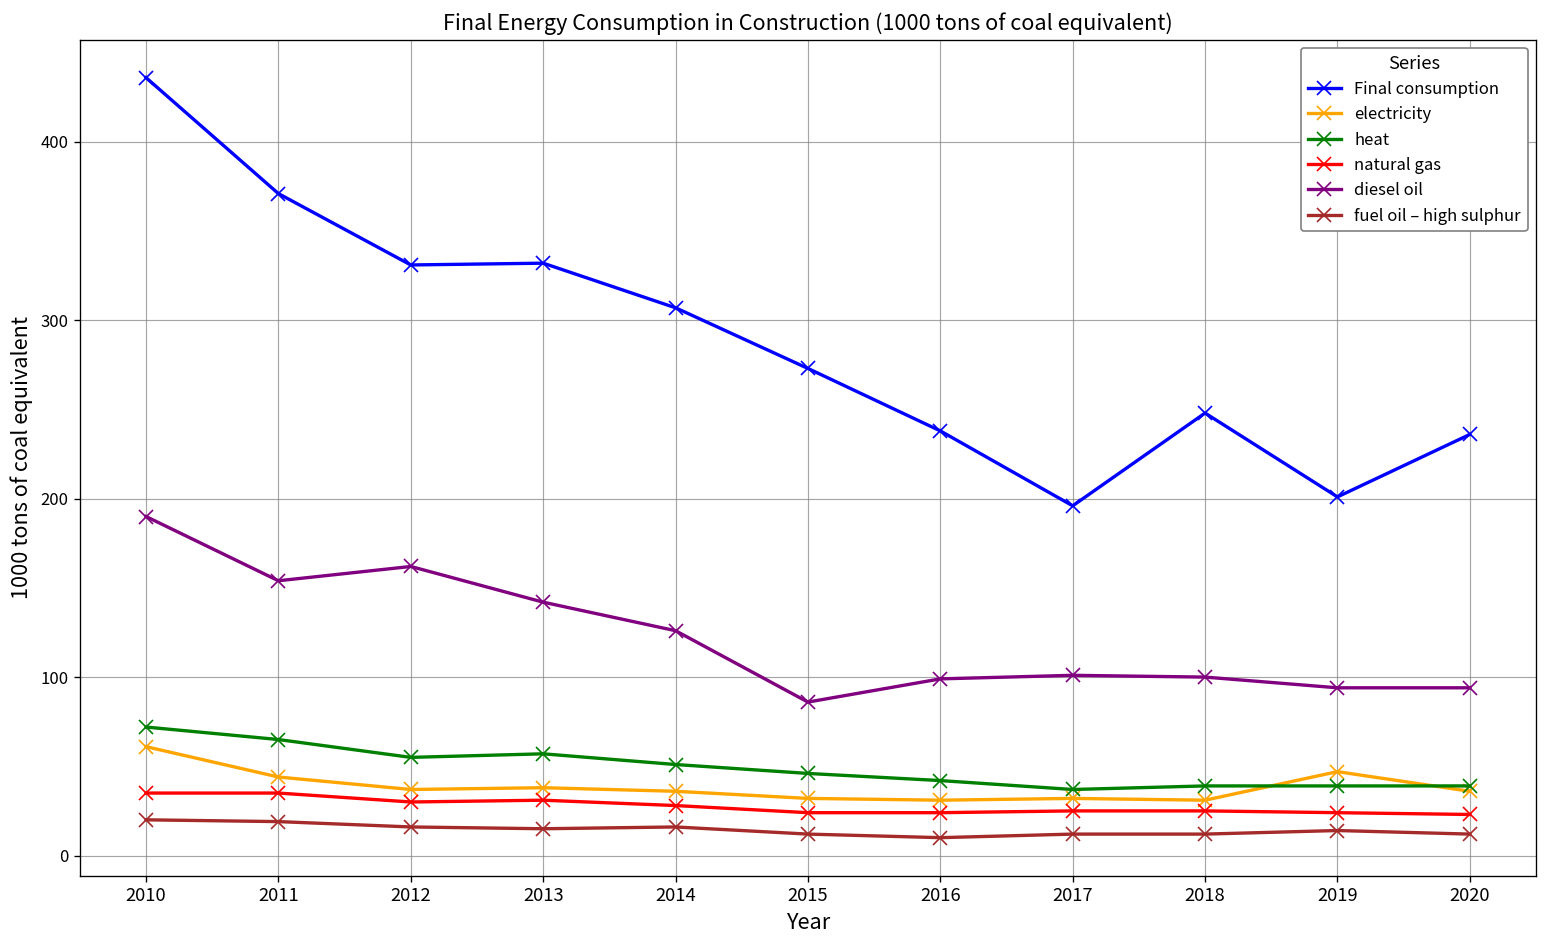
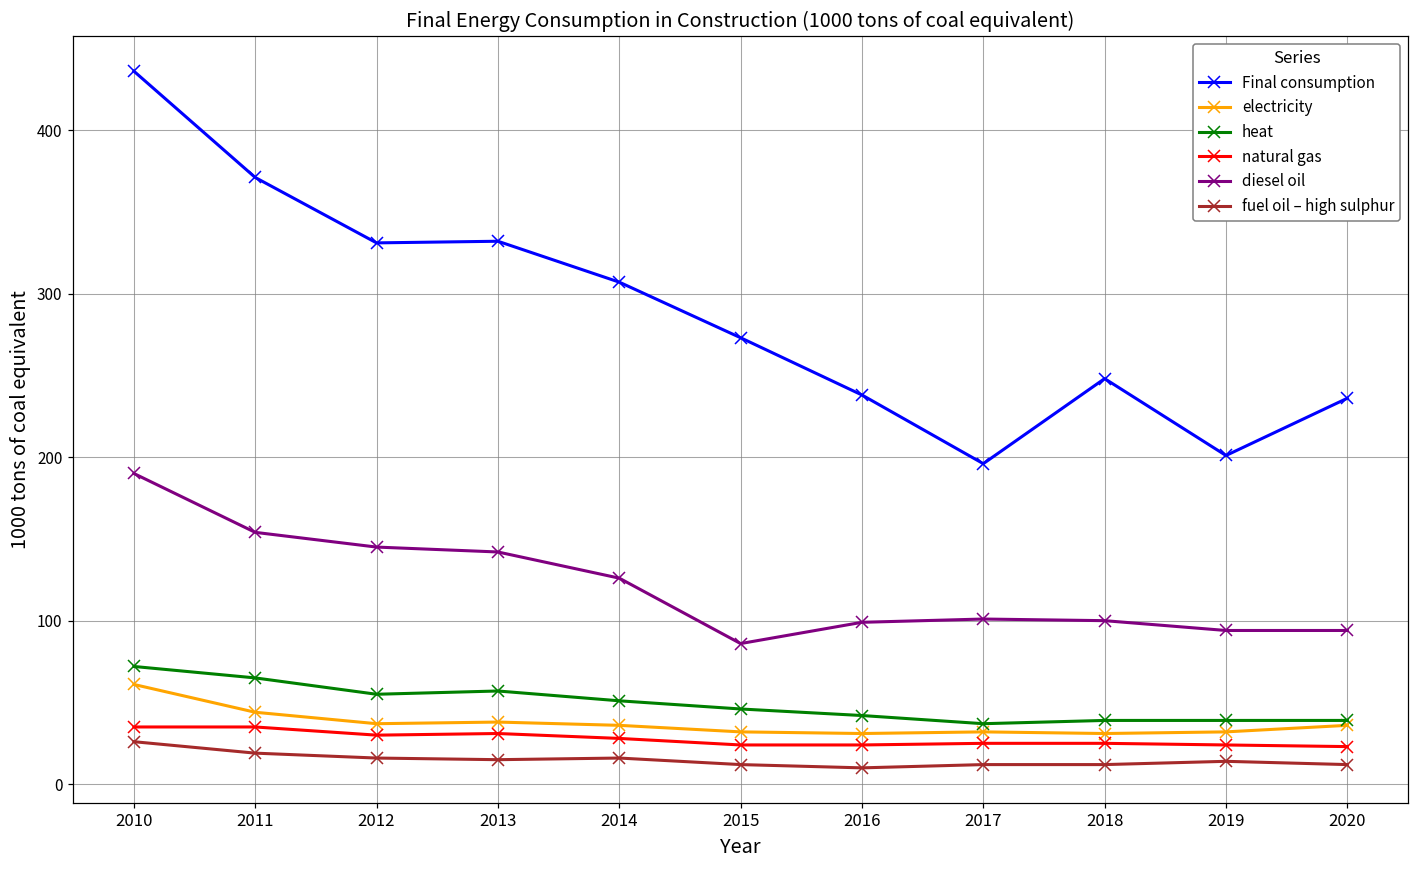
fuel oil – high sulphur, 2010: 20 -> 26
diesel oil, 2012: 162 -> 145
electricity, 2019: 47 -> 32
